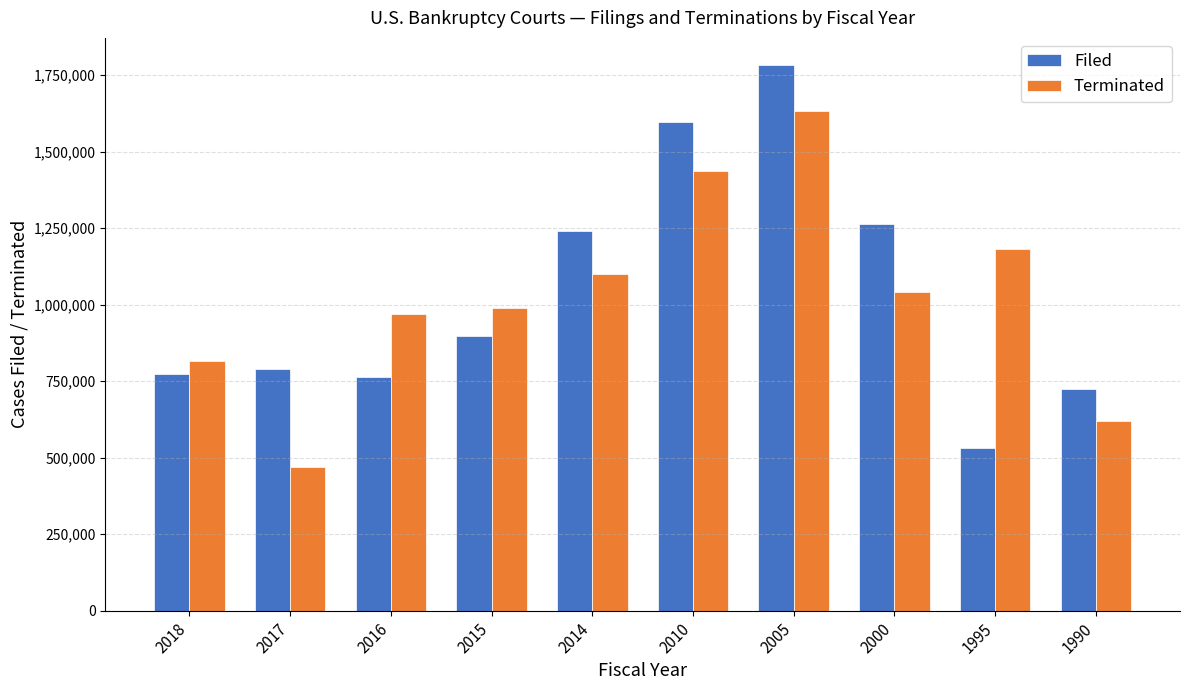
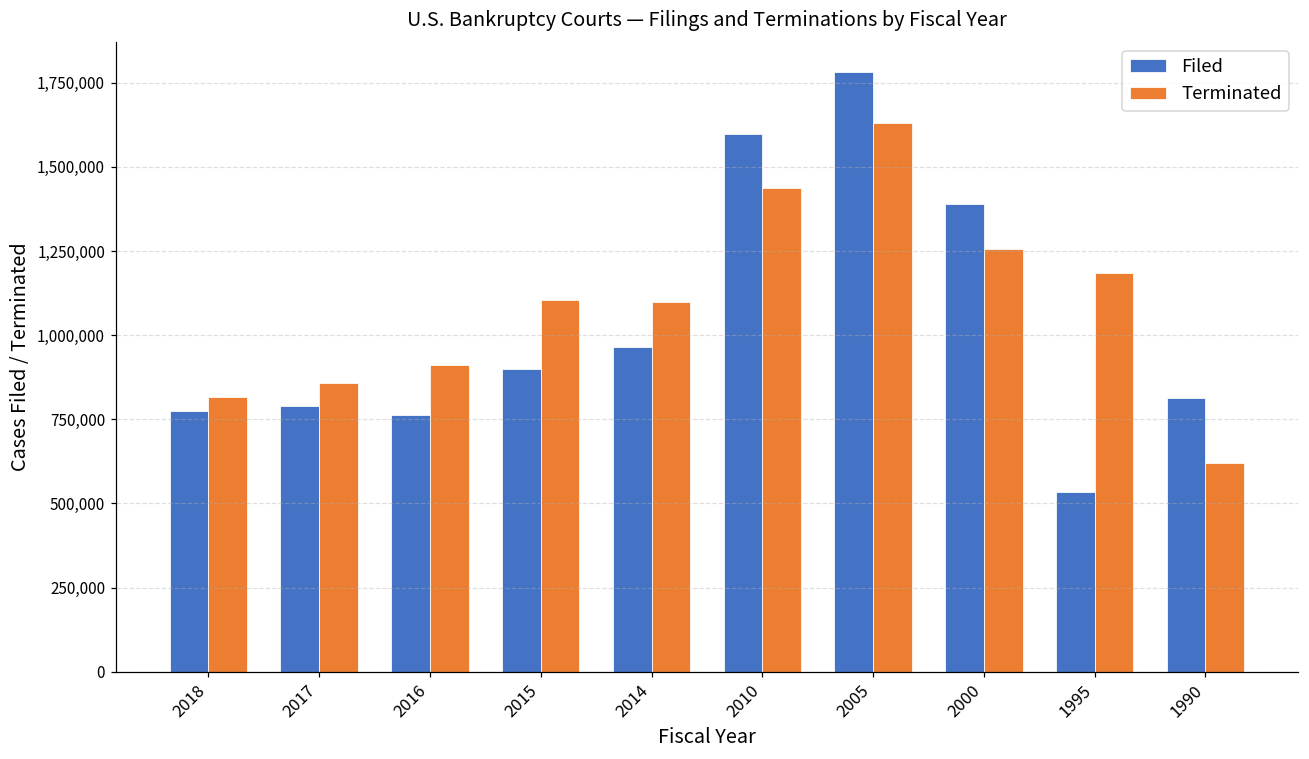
Terminated, 2017: 470,000 -> 860,000
Terminated, 2016: 970,000 -> 910,000
Terminated, 2015: 990,000 -> 1,110,000
Filed, 2014: 1,240,000 -> 960,000
Filed, 2000: 1,260,000 -> 1,390,000
Terminated, 2000: 1,040,000 -> 1,260,000
Filed, 1990: 730,000 -> 810,000
